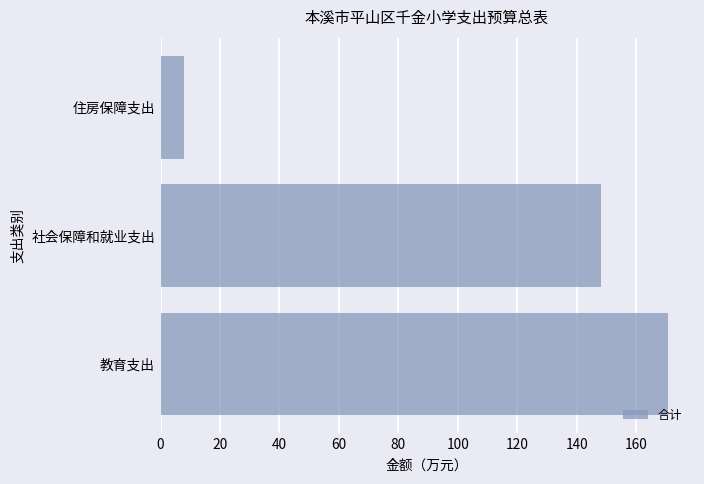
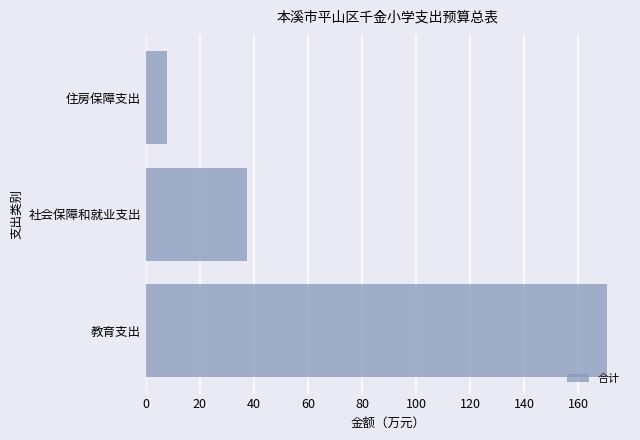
社会保障和就业支出: 148 -> 37
